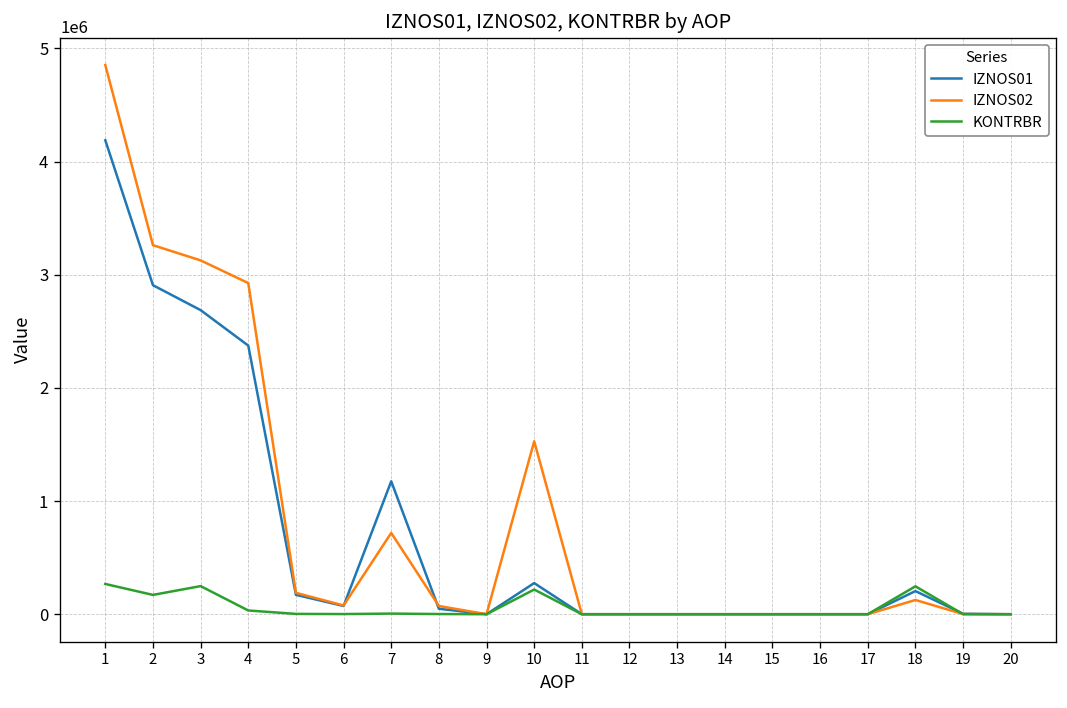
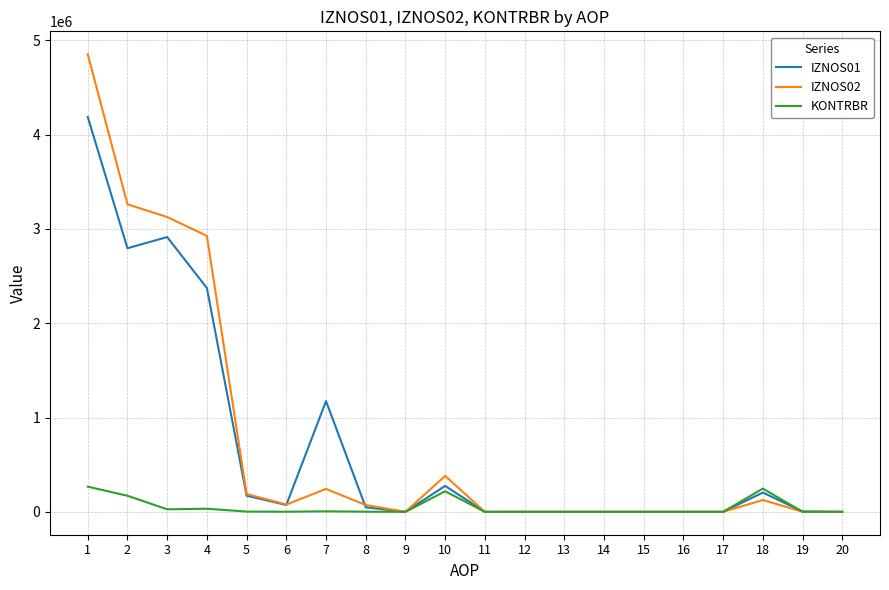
IZNOS01, 2: 2900000 -> 2800000
IZNOS01, 3: 2700000 -> 2900000
KONTRBR, 3: 200000 -> 0
IZNOS02, 7: 700000 -> 200000
IZNOS02, 10: 1500000 -> 400000
